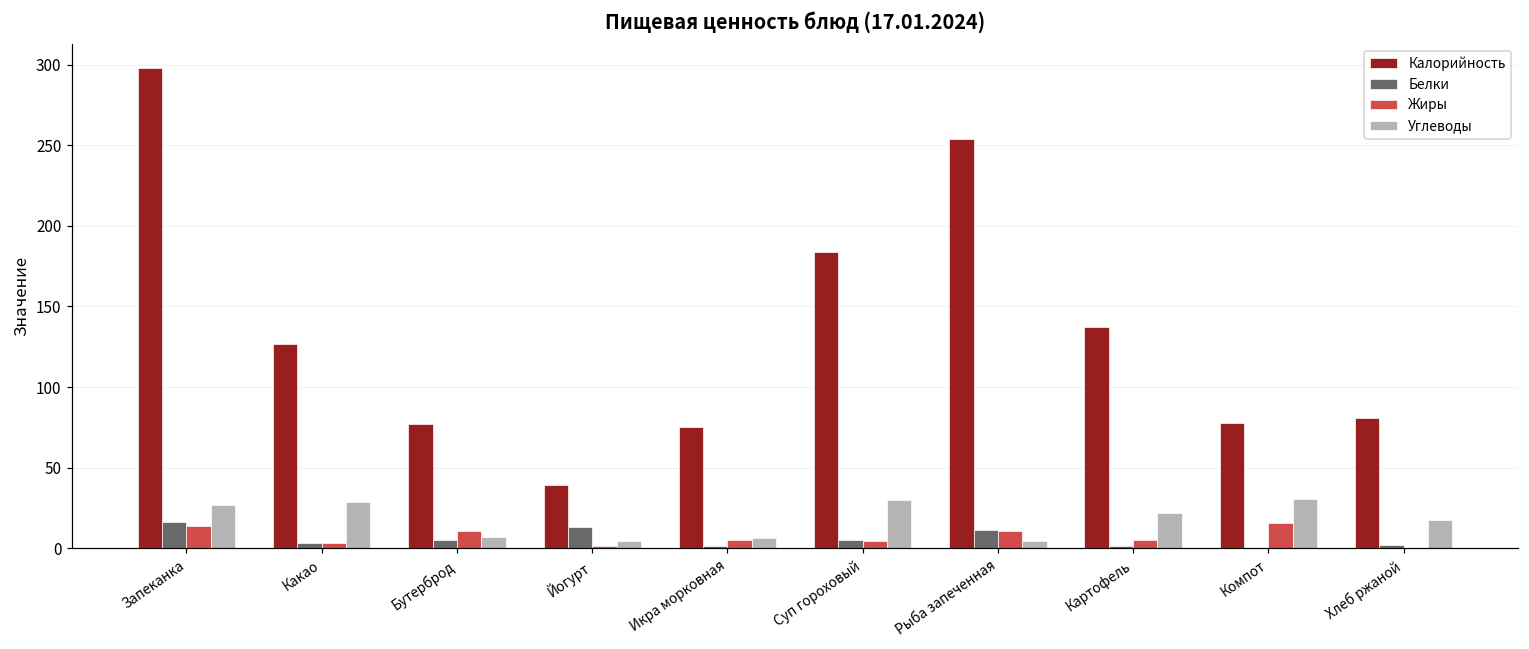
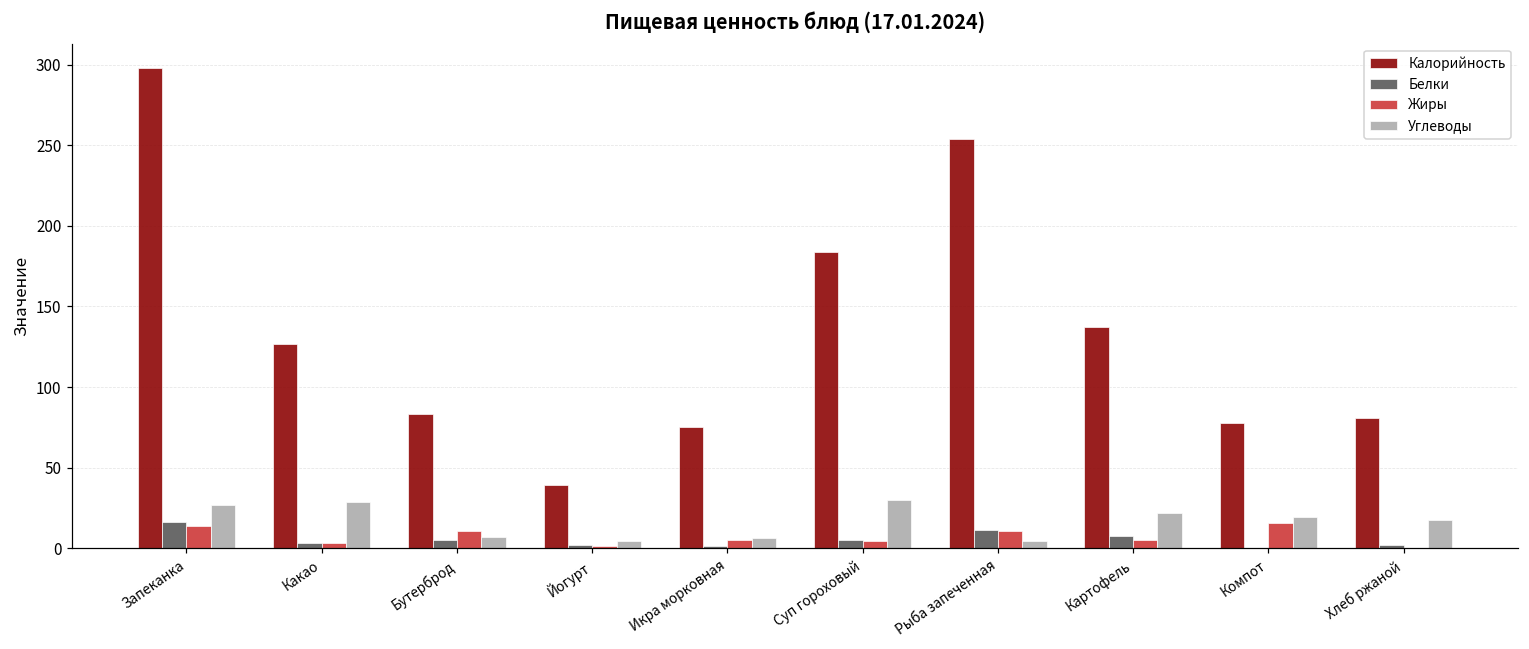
Калорийность, Бутерброд: 77 -> 83
Белки, Йогурт: 13 -> 2
Белки, Картофель: 1 -> 7
Углеводы, Компот: 31 -> 19
